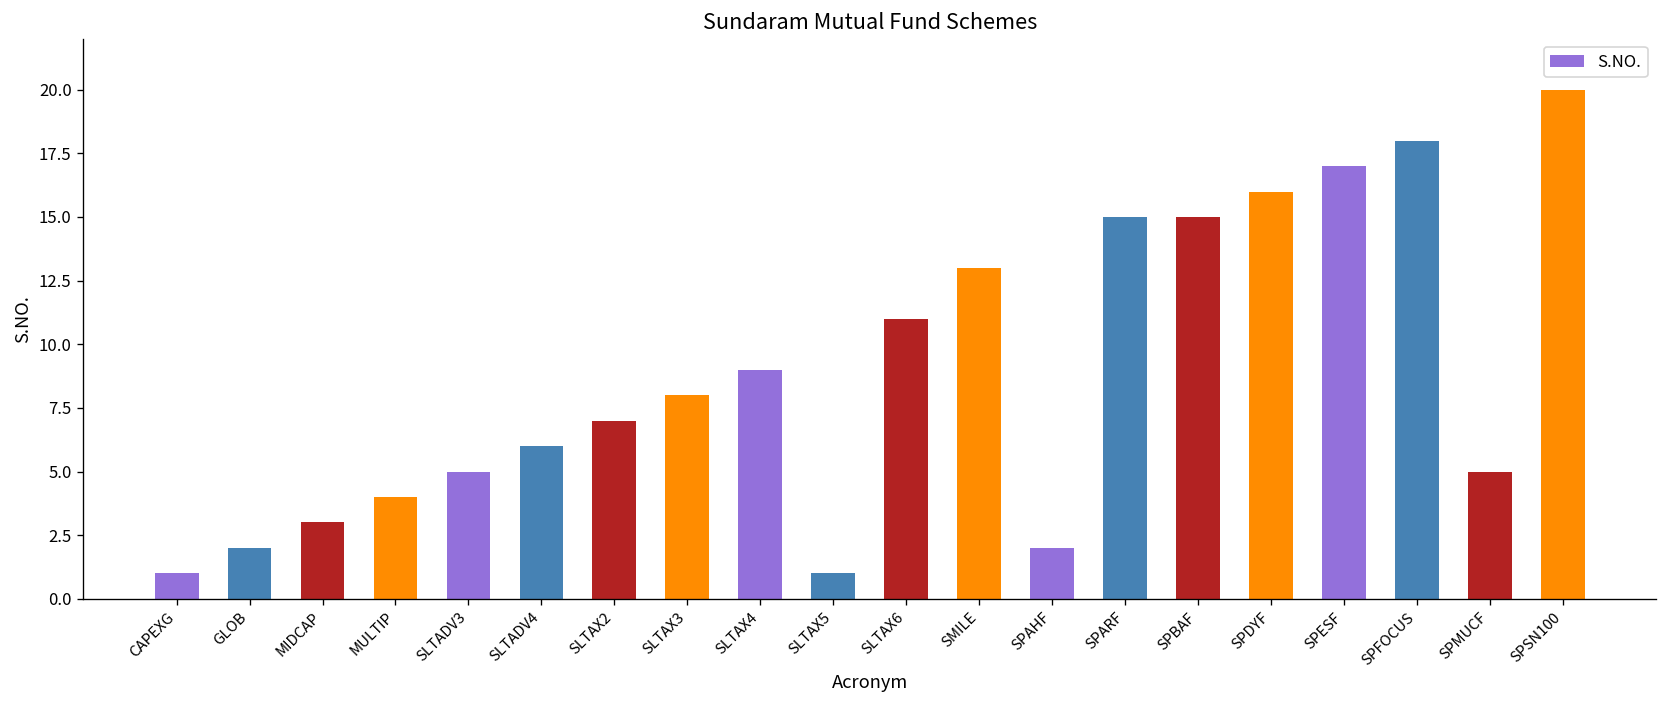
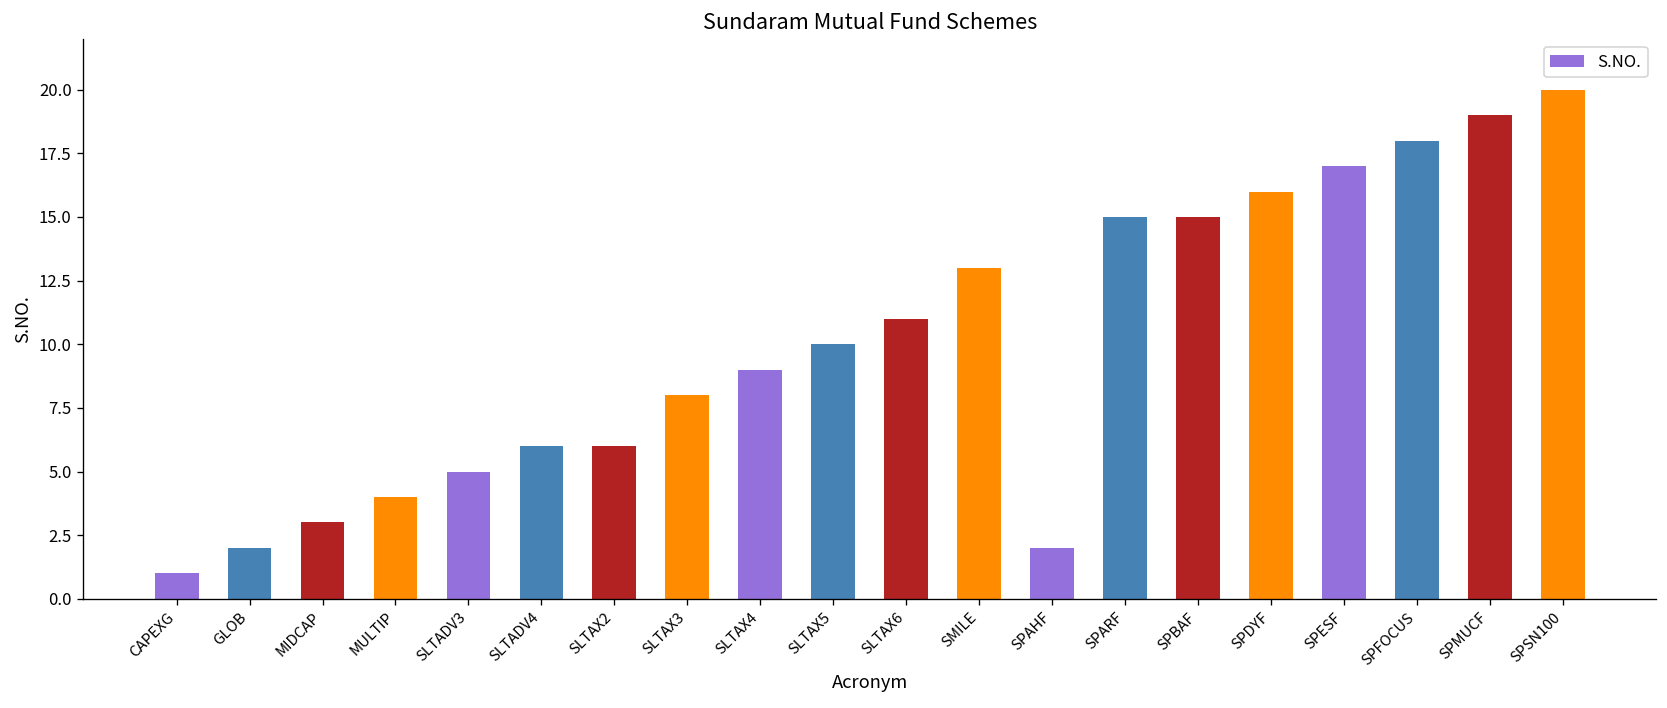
SLTAX2: 7 -> 6
SLTAX5: 1 -> 10
SPMUCF: 5 -> 19
